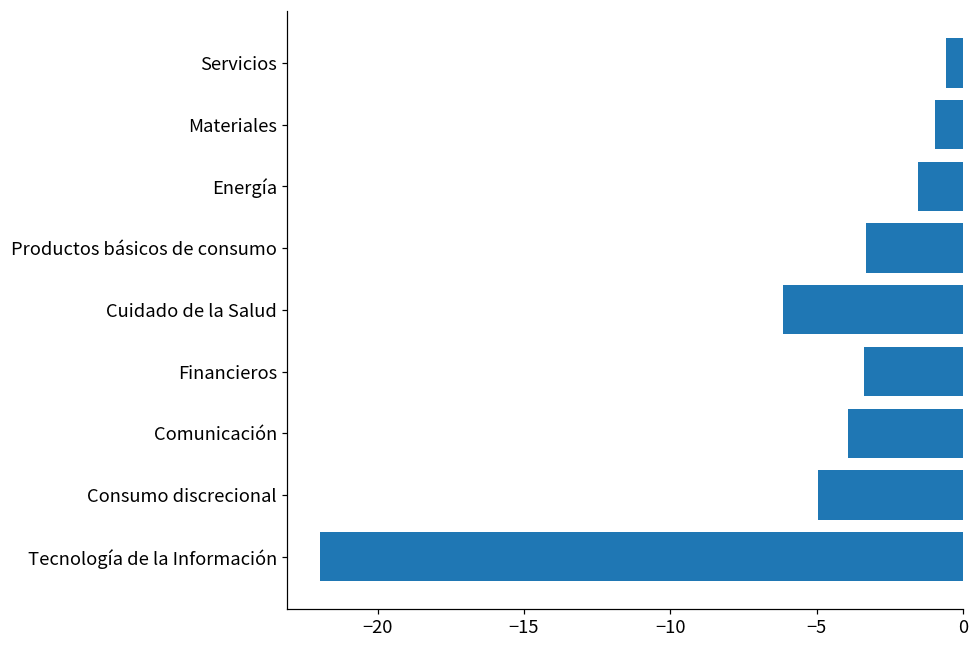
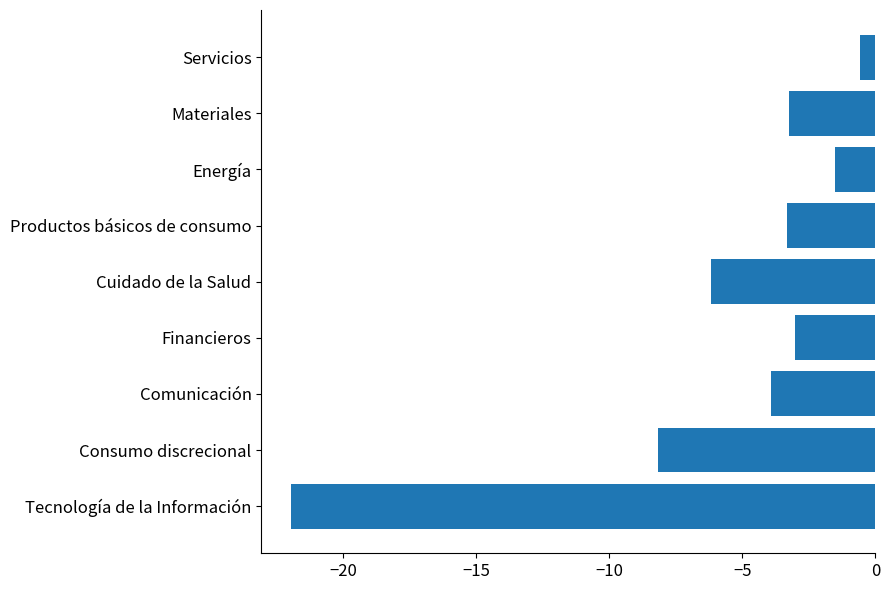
Materiales: -1.0 -> -3.2
Financieros: -3.4 -> -3.0
Consumo discrecional: -5.0 -> -8.2
